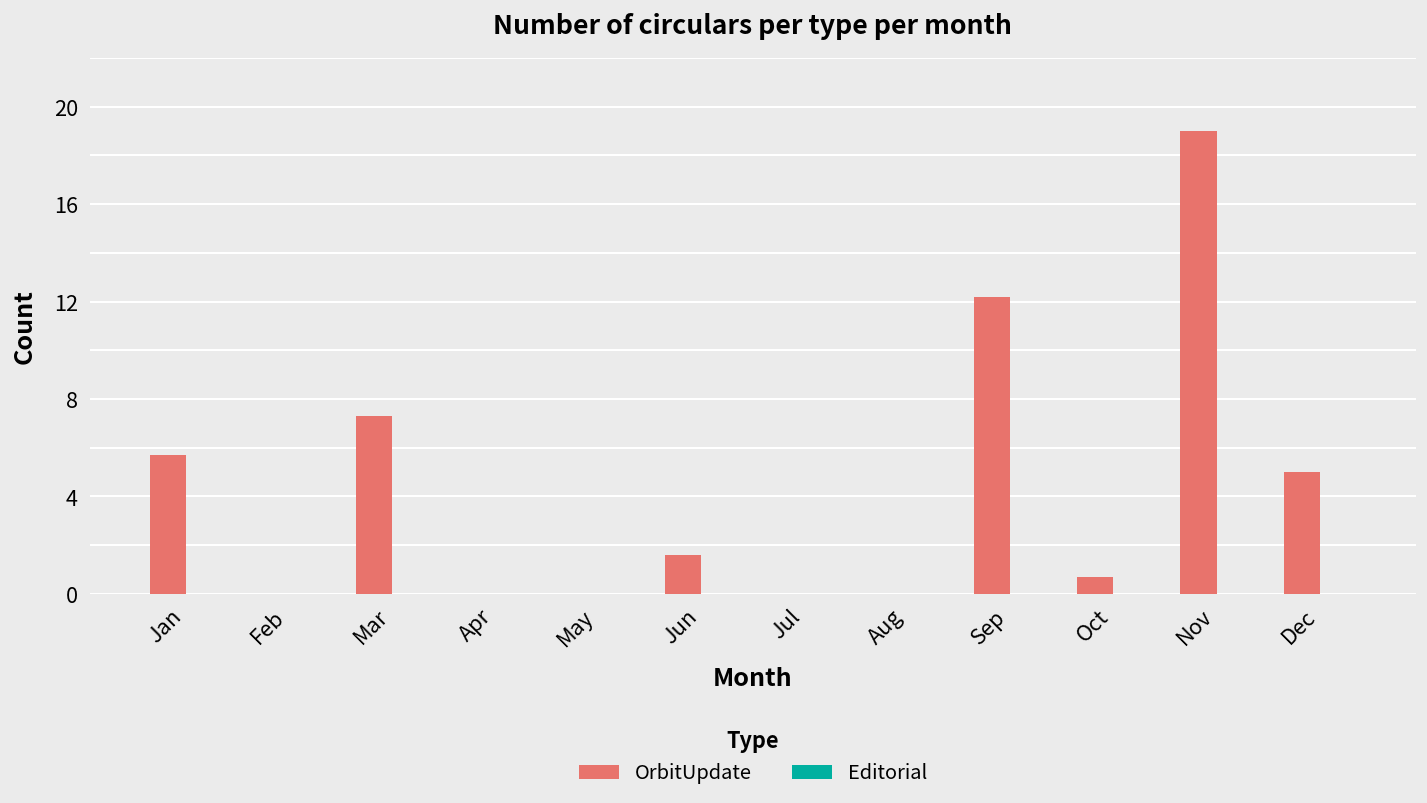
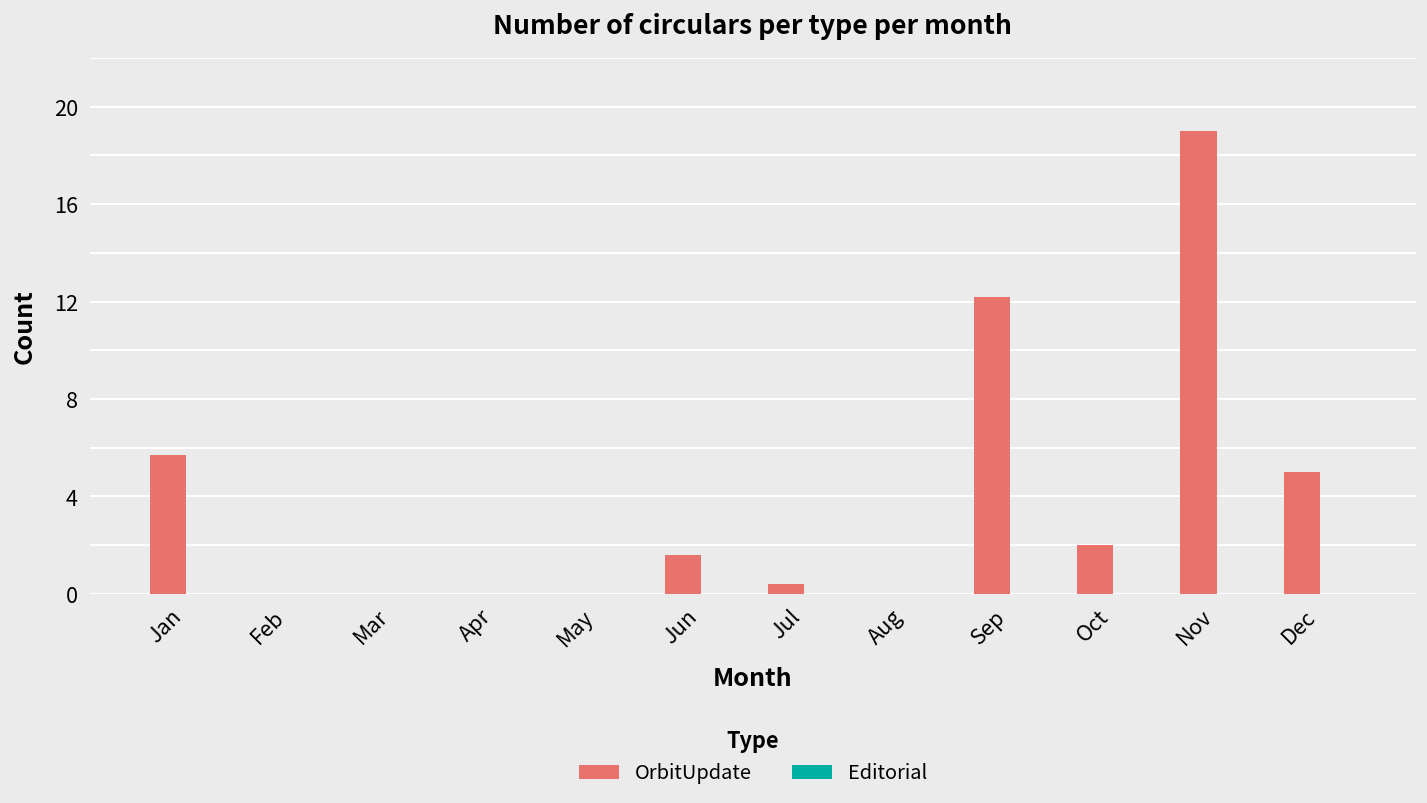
OrbitUpdate, Mar: 7.3 -> 0.0
OrbitUpdate, Jul: 0.0 -> 0.4
OrbitUpdate, Oct: 0.7 -> 2.0
